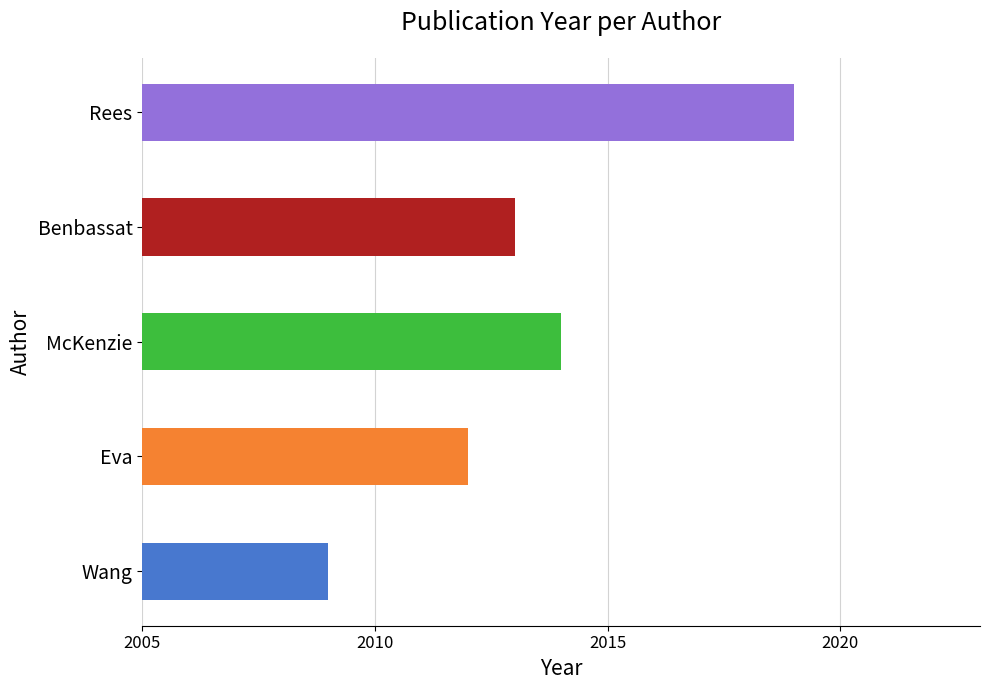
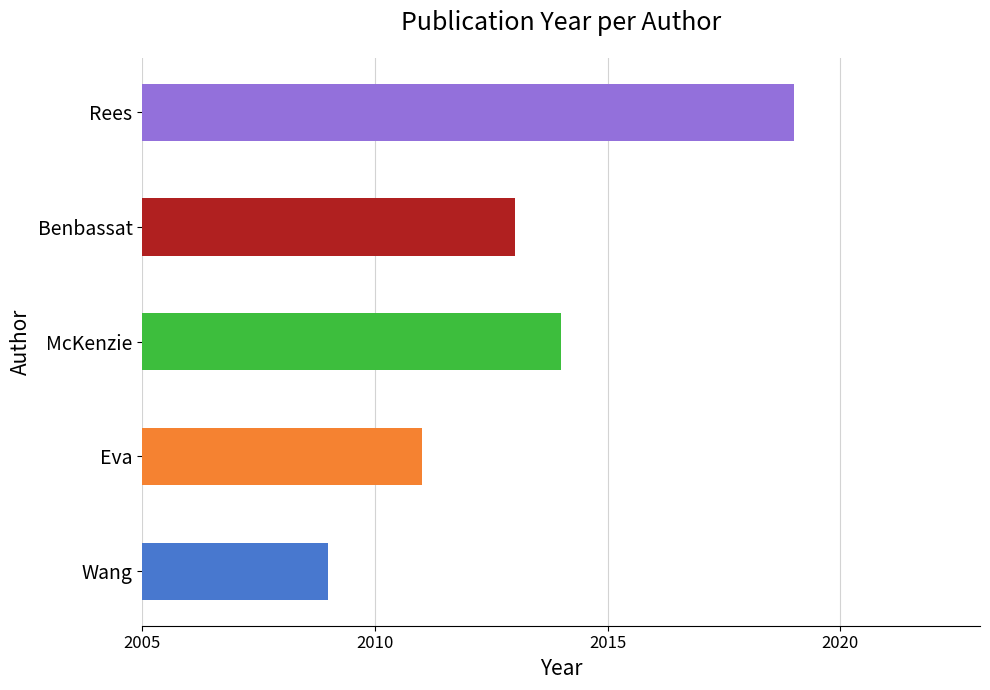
Eva: 2012 -> 2011
